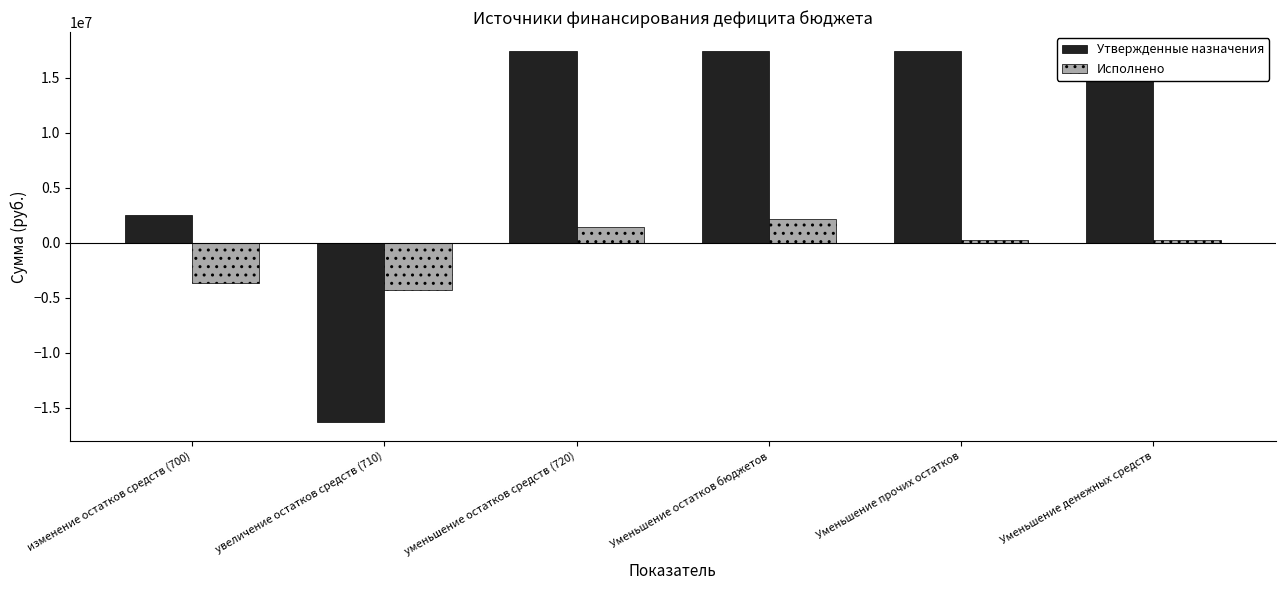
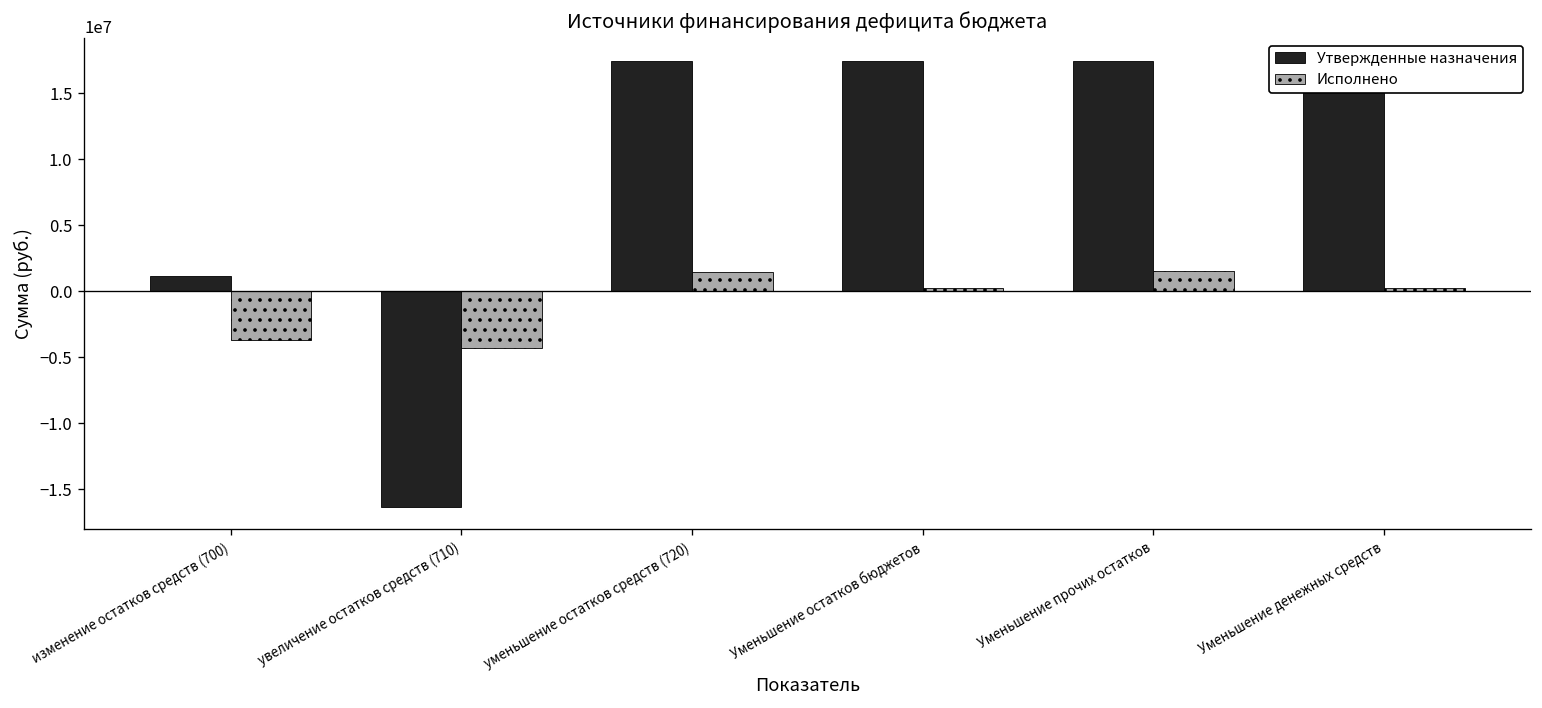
Утвержденные назначения, изменение остатков средств (700): 2500000 -> 1100000
Исполнено, Уменьшение остатков бюджетов: 2200000 -> 200000
Исполнено, Уменьшение прочих остатков: 200000 -> 1500000
